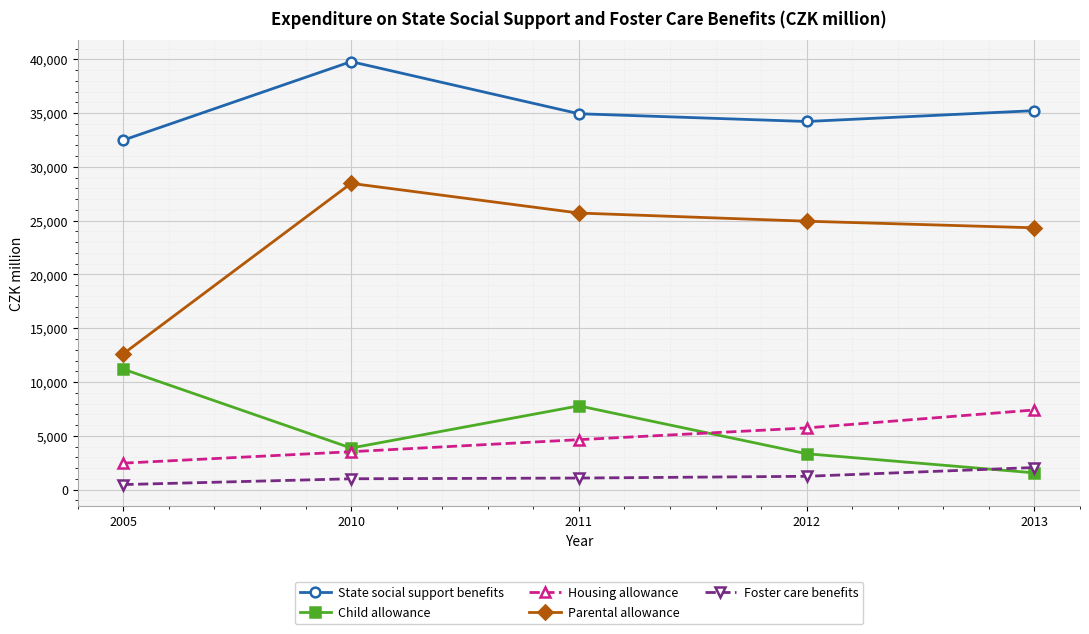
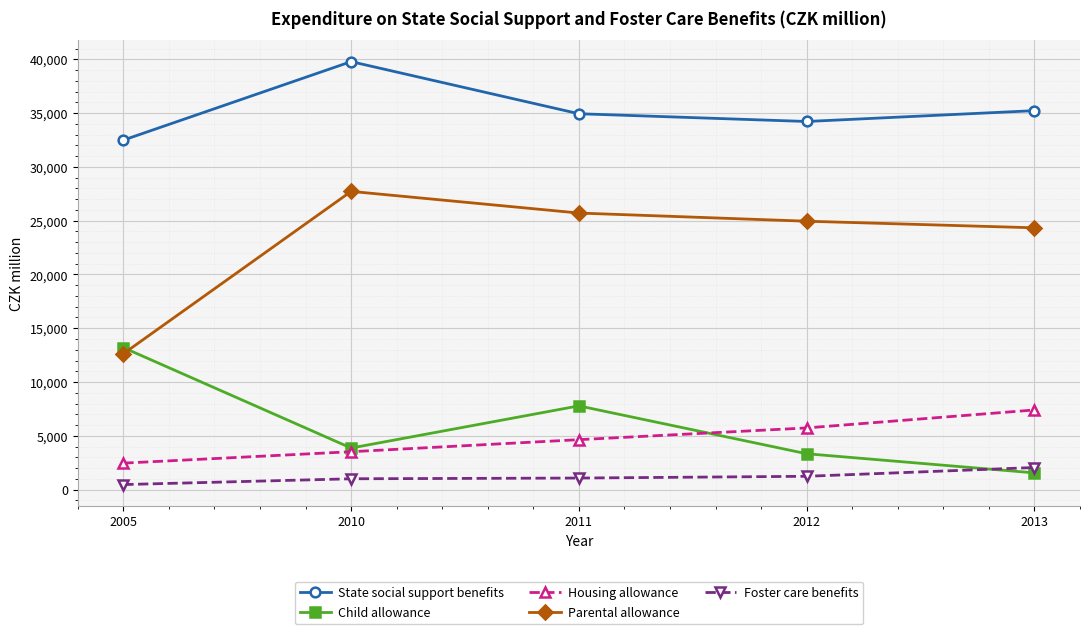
Child allowance, 2005: 11,200 -> 13,200
Parental allowance, 2010: 28,500 -> 27,700
